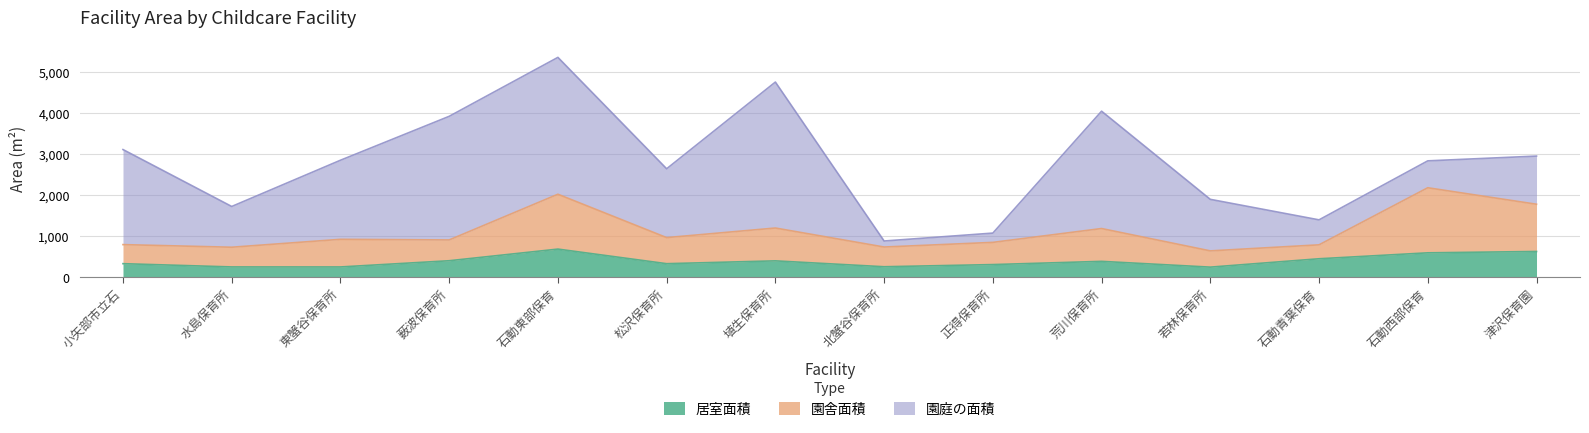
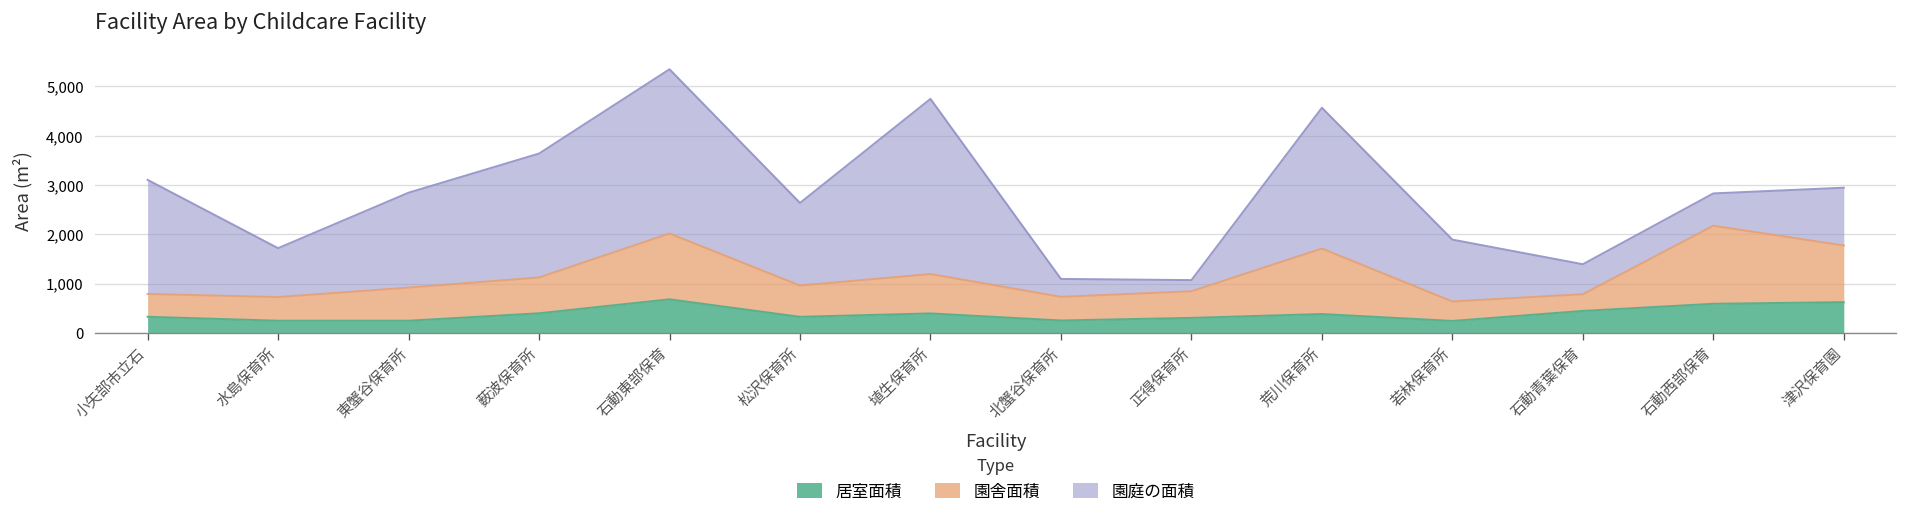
園舎面積, 薮波保育所: 500 -> 700
園庭の面積, 薮波保育所: 3,000 -> 2,500
園庭の面積, 北蟹谷保育所: 100 -> 400
園舎面積, 荒川保育所: 800 -> 1,300
